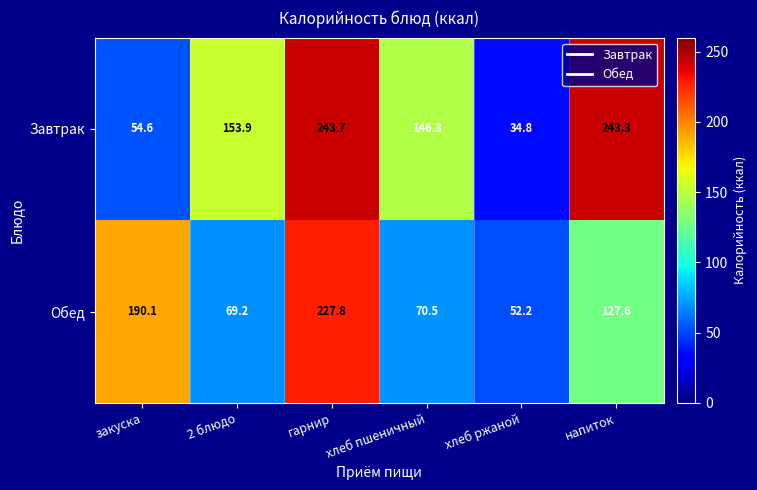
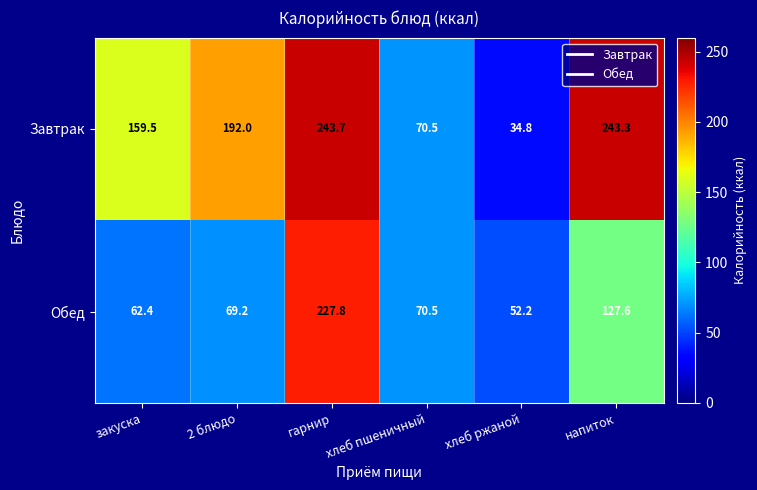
Завтрак, закуска: 54.6 -> 159.5
Завтрак, 2 блюдо: 153.9 -> 192.0
Завтрак, хлеб пшеничный: 146.3 -> 70.5
Обед, закуска: 190.1 -> 62.4
